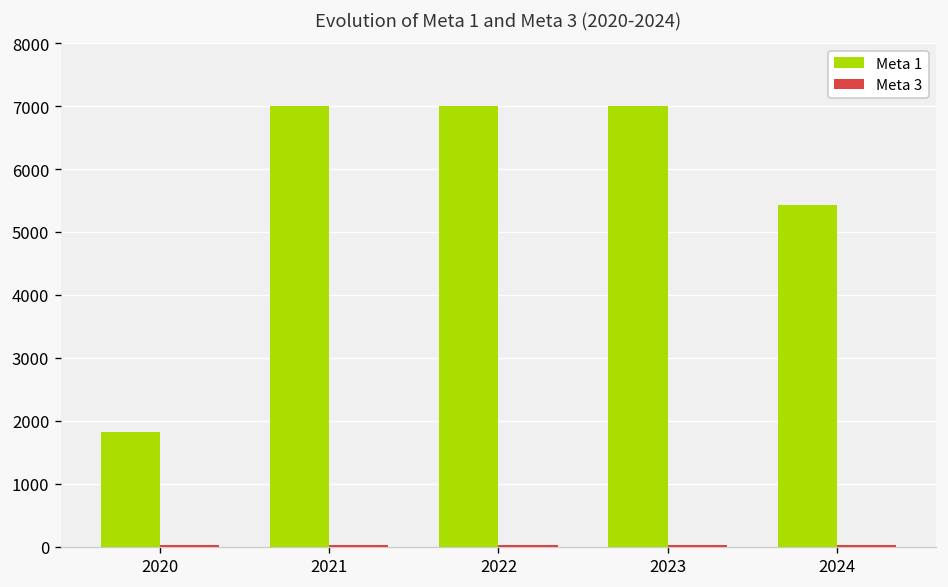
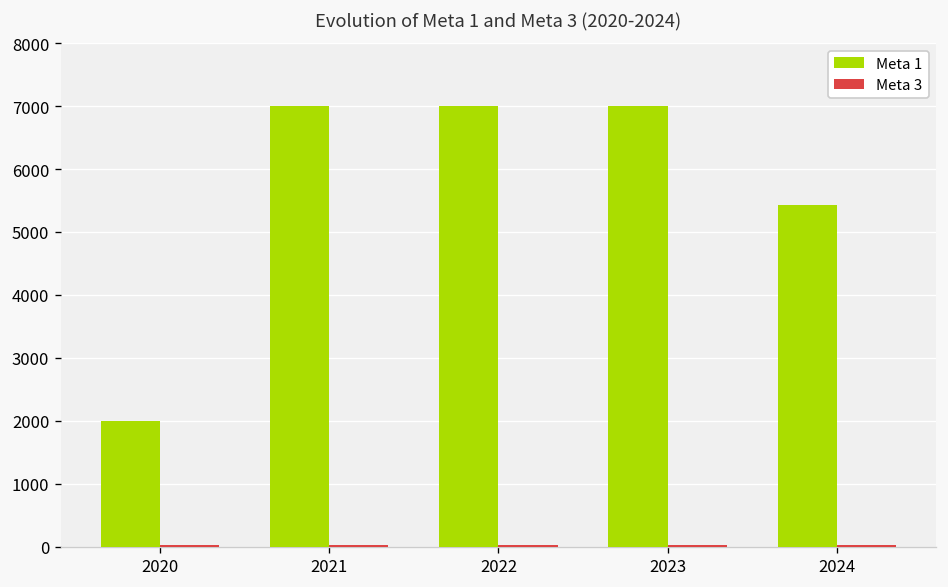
Meta 1, 2020: 1800 -> 2000
